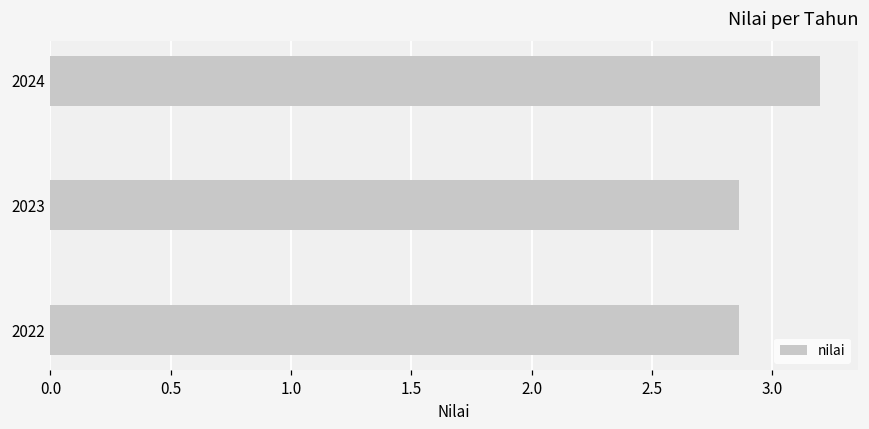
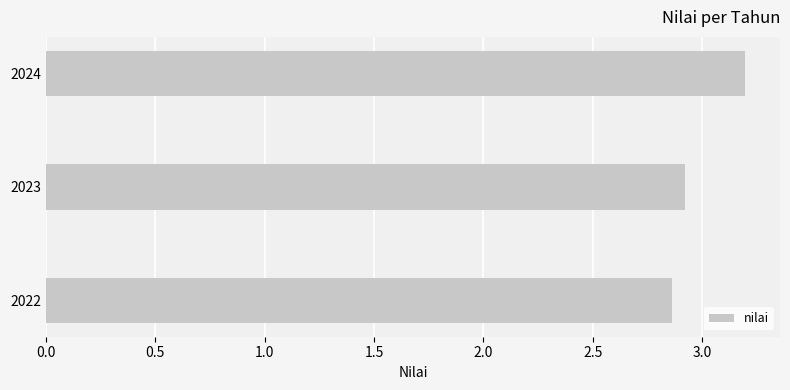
2023: 2.86 -> 2.92
